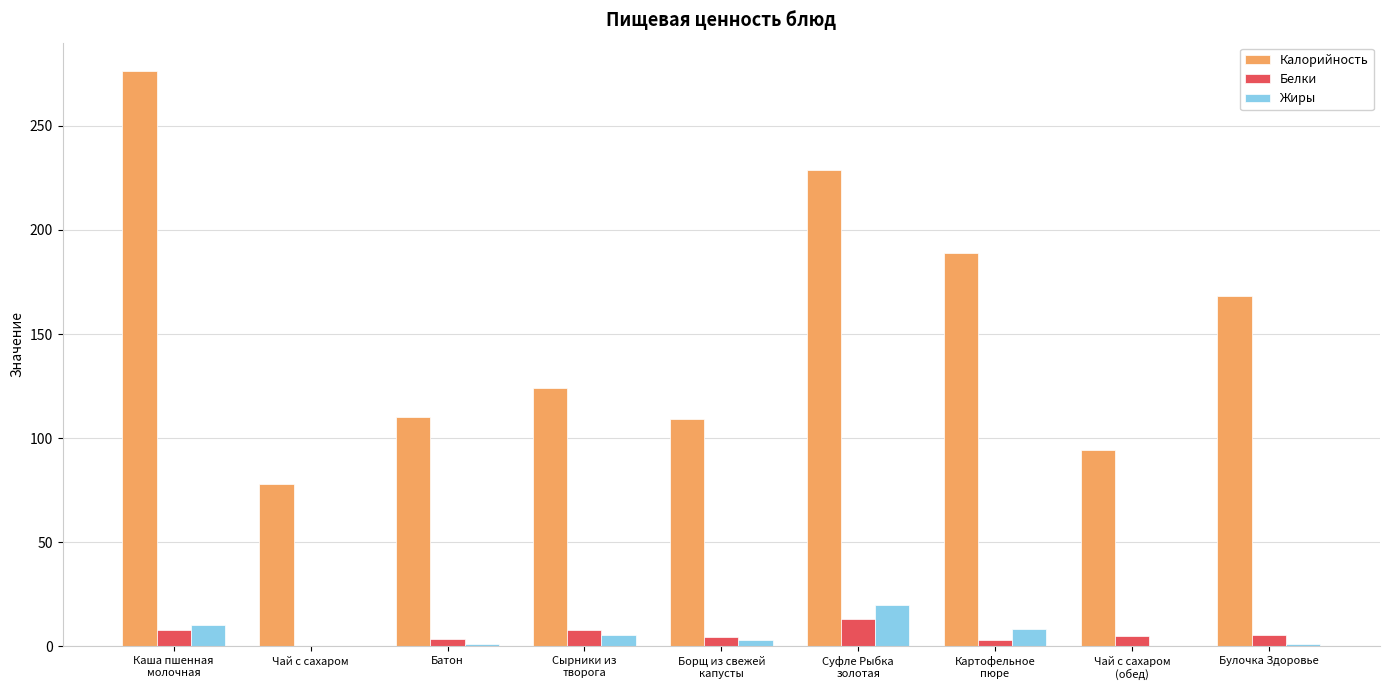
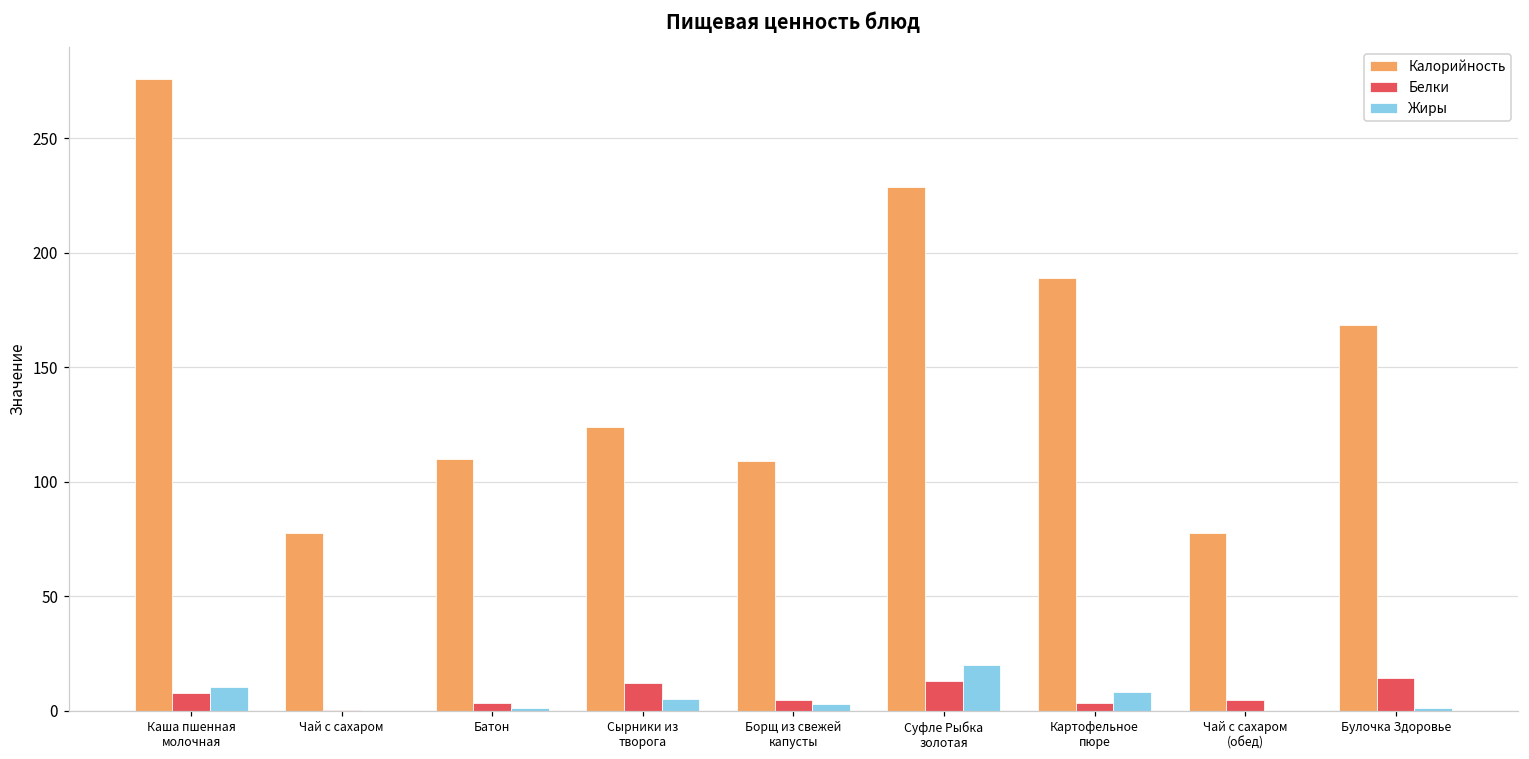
Белки, Сырники из творога: 8 -> 12
Калорийность, Чай с сахаром (обед): 94 -> 78
Белки, Булочка Здоровье: 5 -> 14
